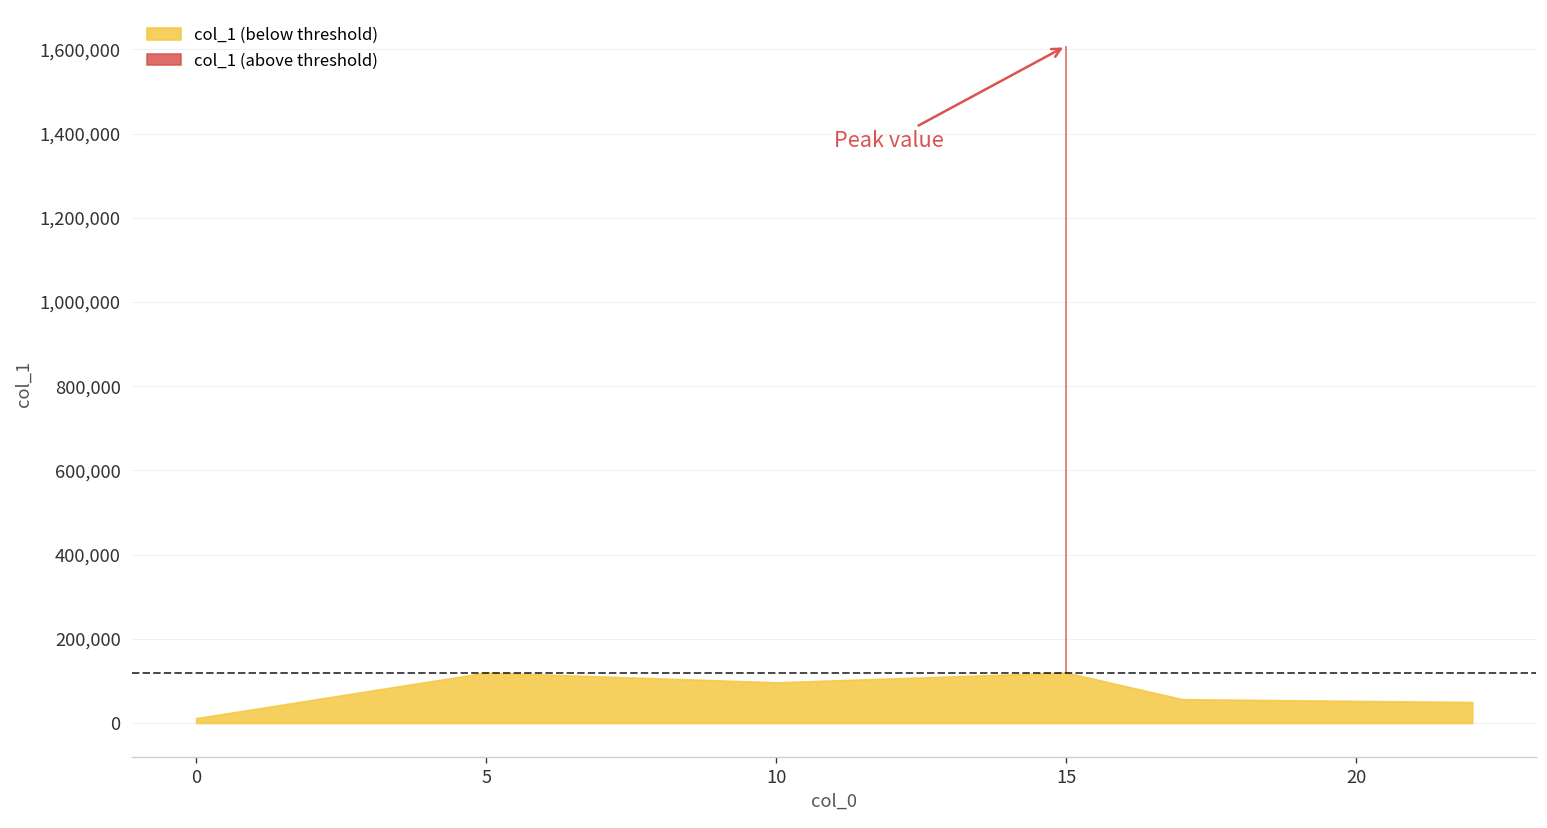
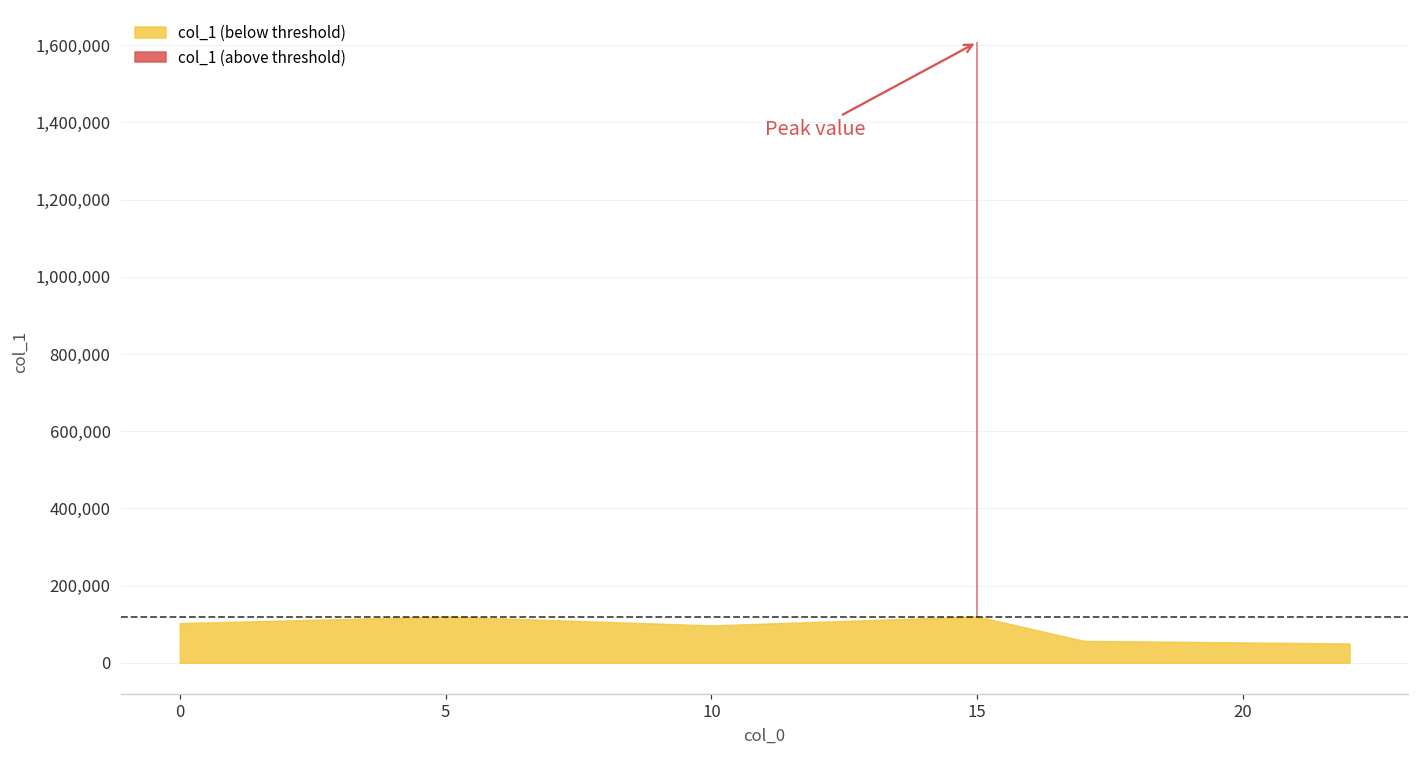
0: 10,000 -> 100,000
